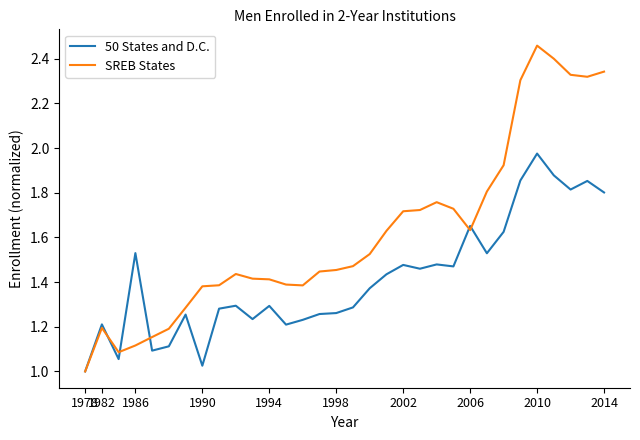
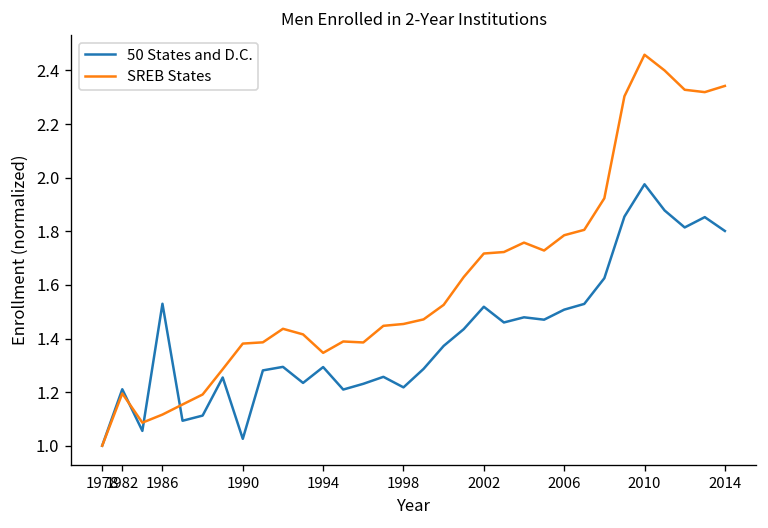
SREB States, 1994: 1.41 -> 1.35
50 States and D.C., 1998: 1.26 -> 1.22
50 States and D.C., 2002: 1.48 -> 1.52
50 States and D.C., 2006: 1.65 -> 1.51
SREB States, 2006: 1.63 -> 1.79
